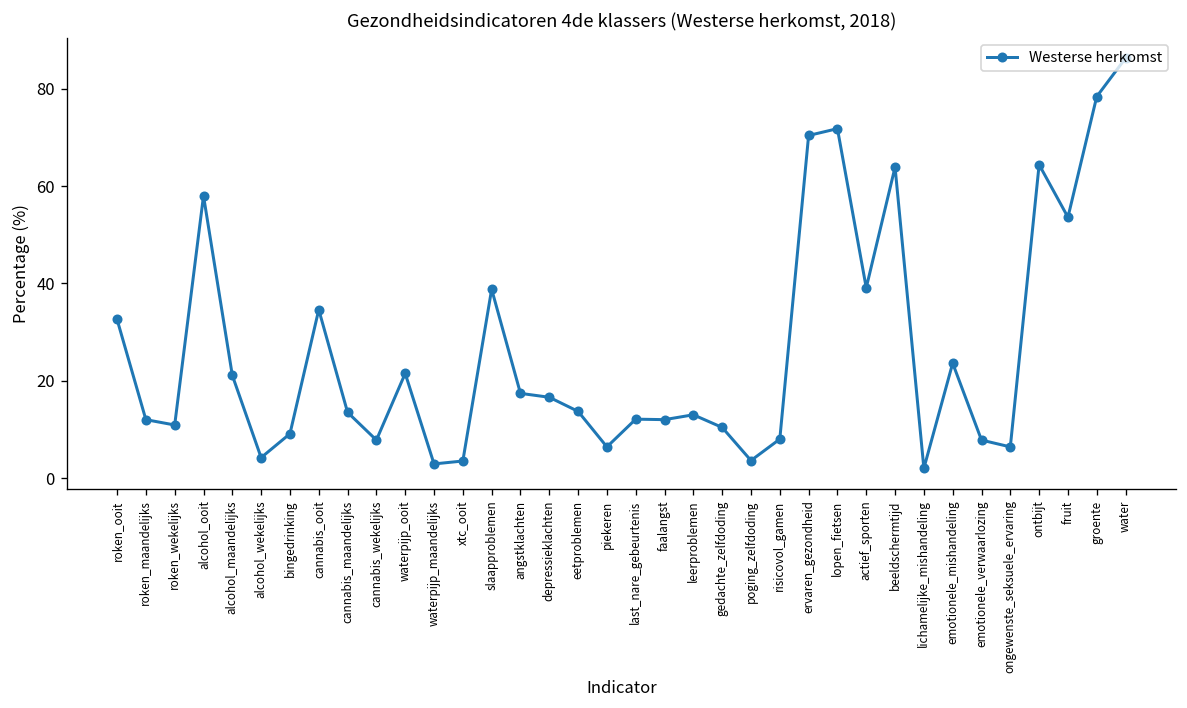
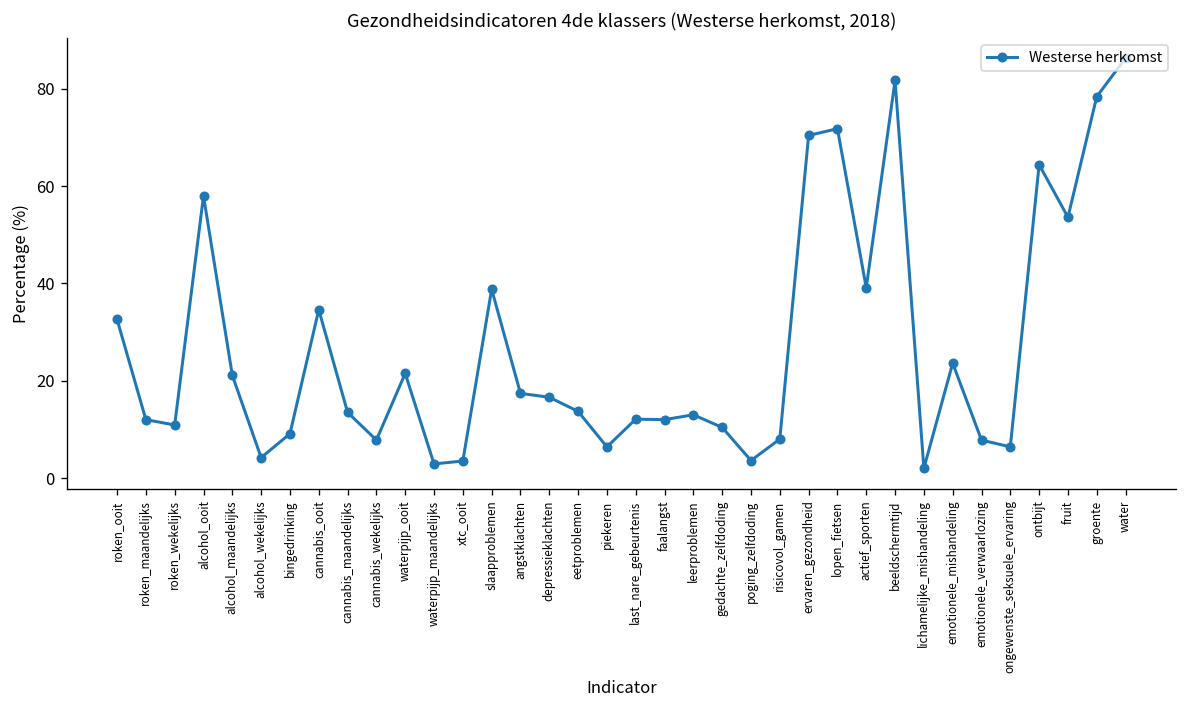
beeldschermtijd: 64 -> 82
